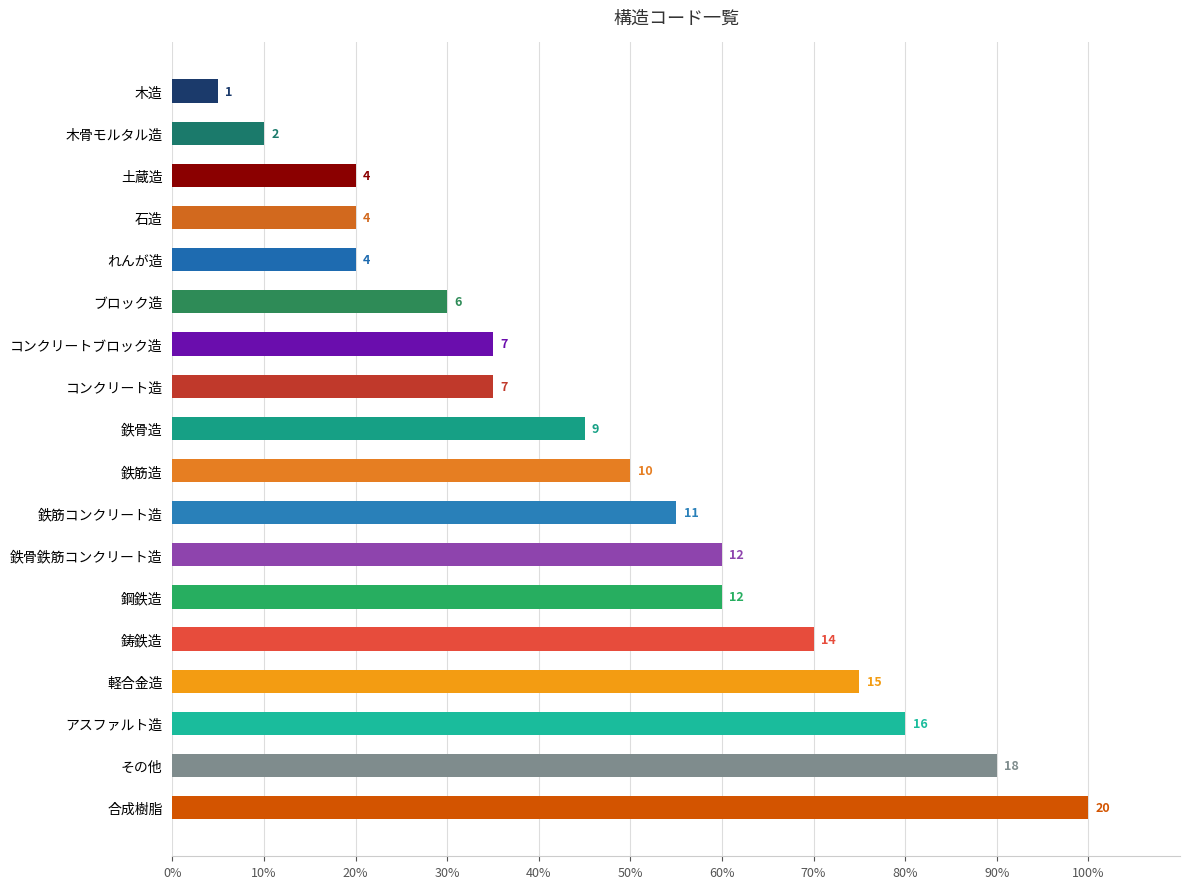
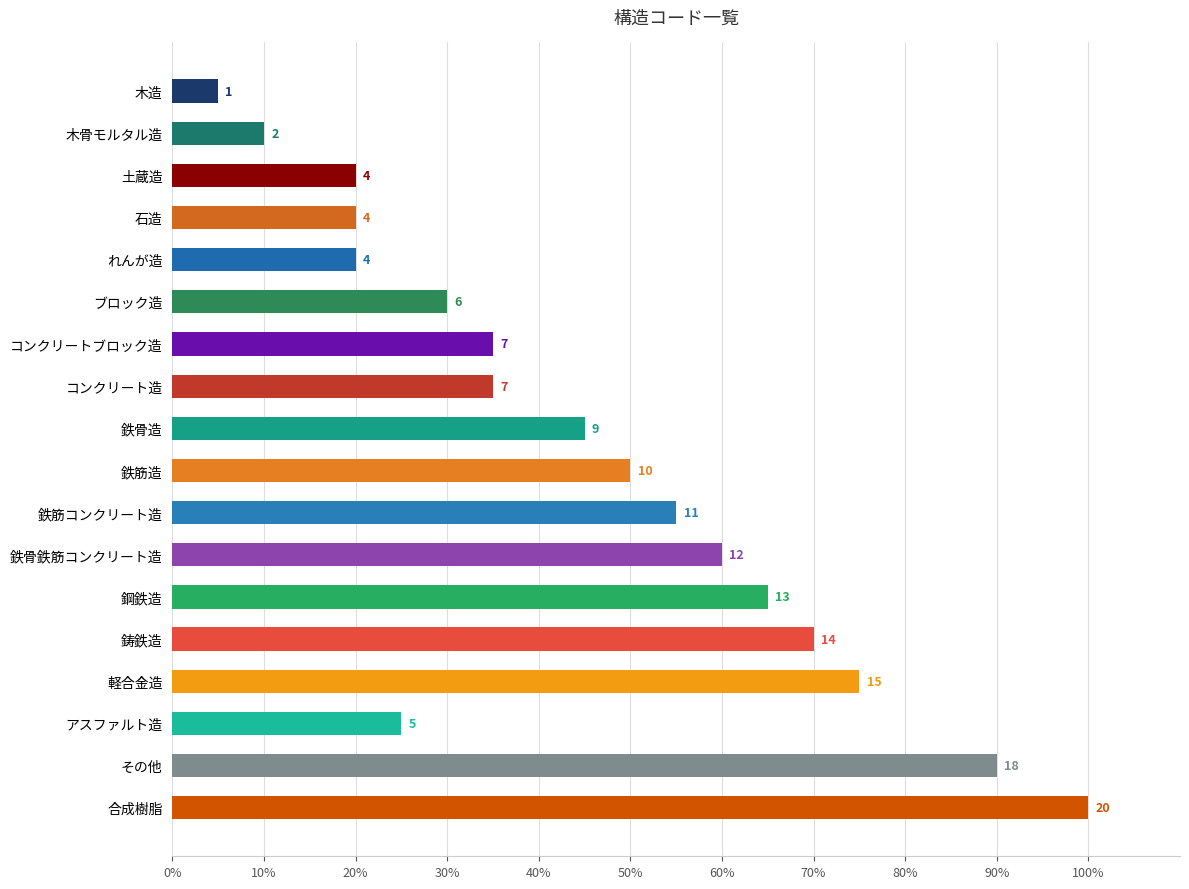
鋼鉄造: 12 -> 13
アスファルト造: 16 -> 5
